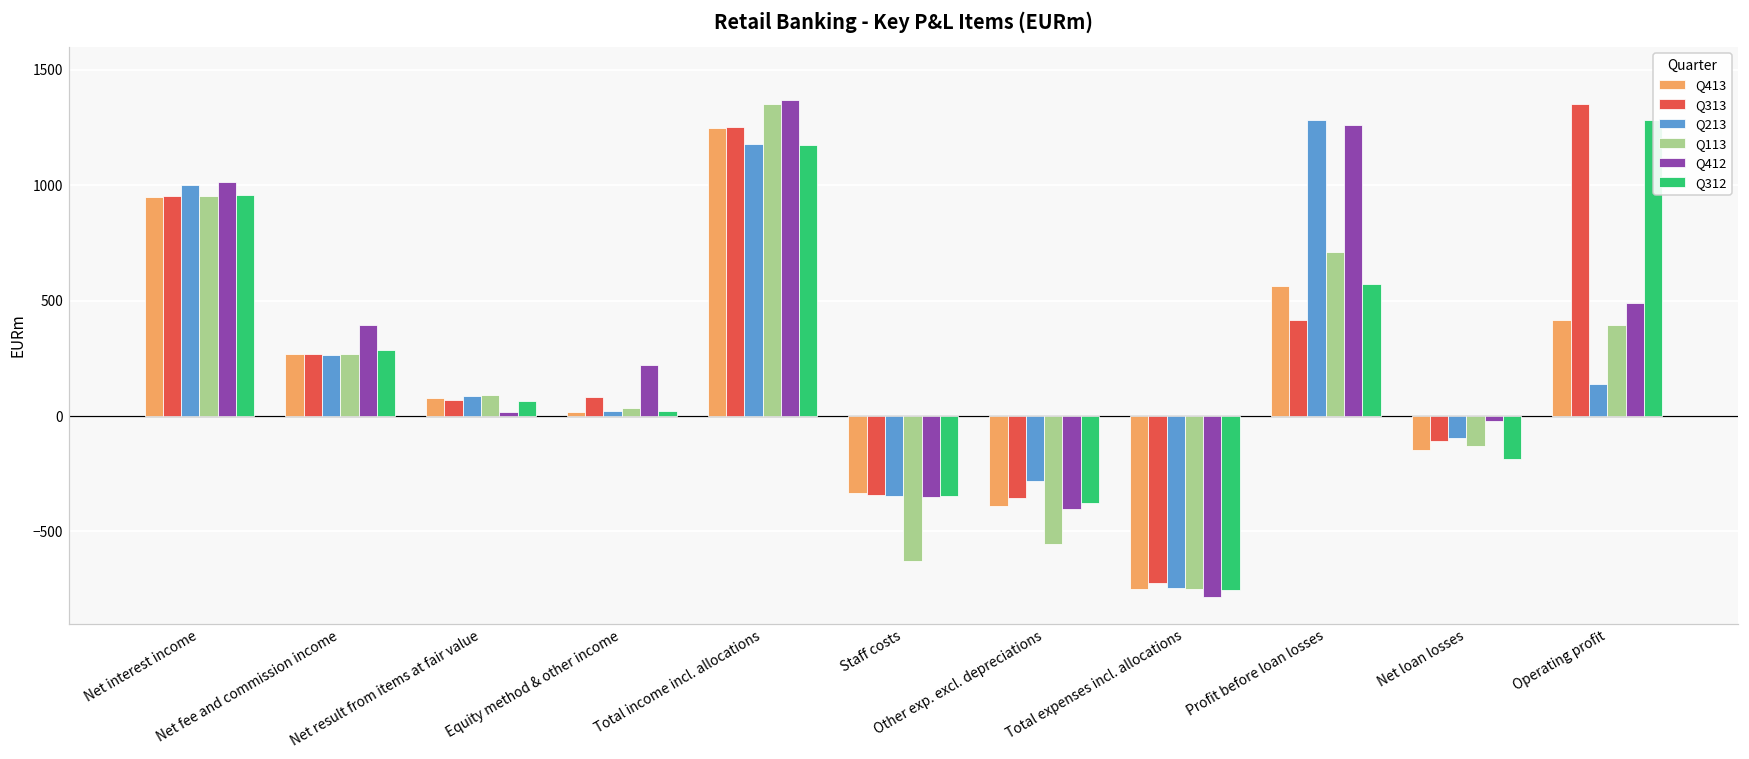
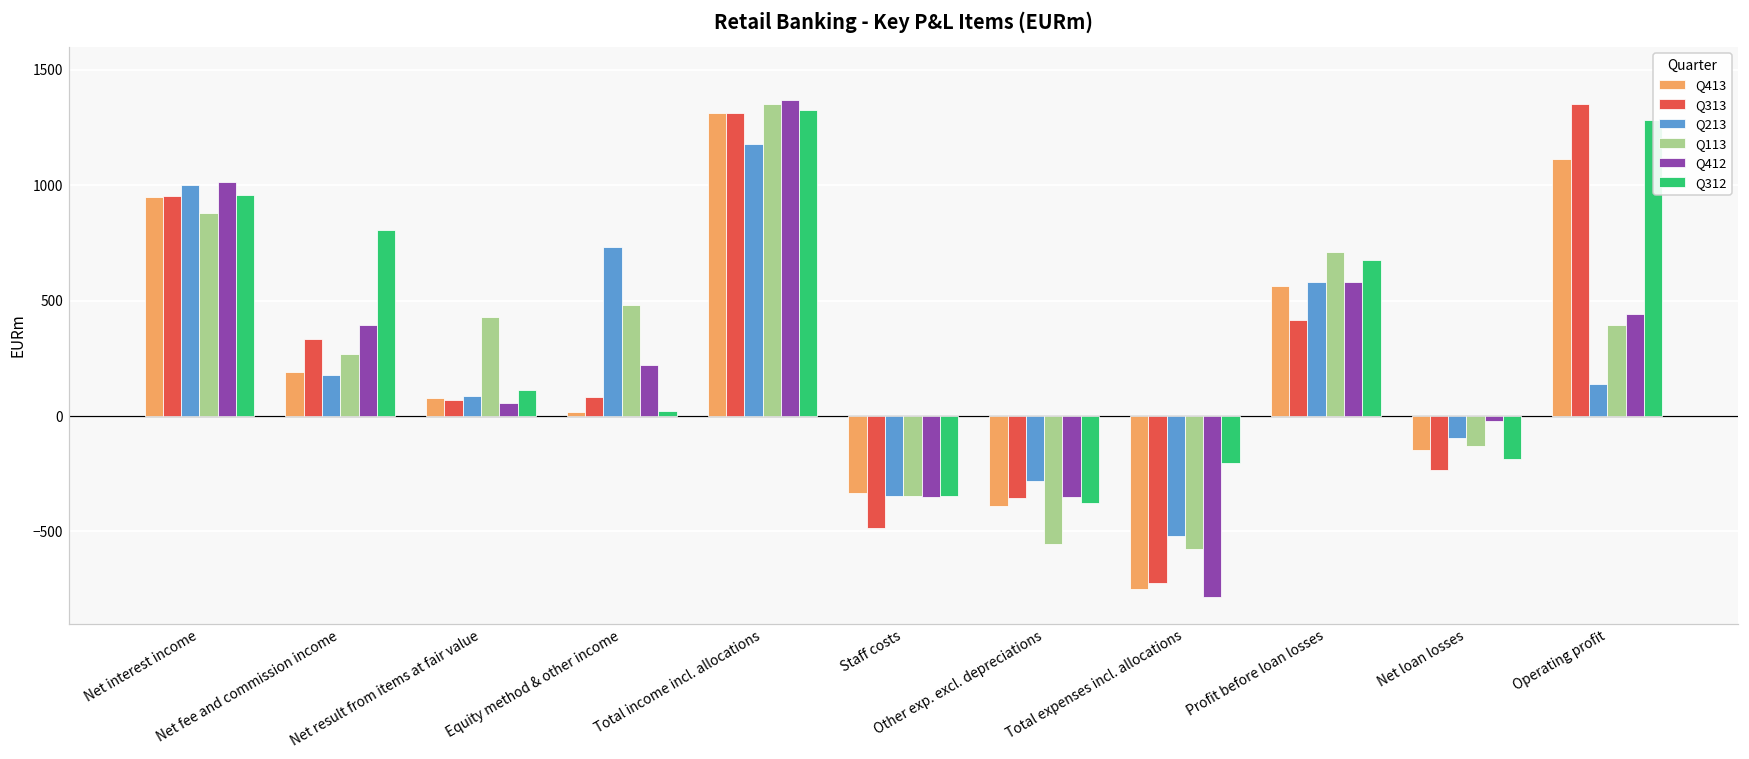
Q113, Net interest income: 960 -> 880
Q413, Net fee and commission income: 270 -> 190
Q313, Net fee and commission income: 270 -> 330
Q213, Net fee and commission income: 270 -> 180
Q312, Net fee and commission income: 290 -> 810
Q113, Net result from items at fair value: 90 -> 430
Q412, Net result from items at fair value: 20 -> 60
Q312, Net result from items at fair value: 70 -> 110
Q213, Equity method & other income: 20 -> 730
Q113, Equity method & other income: 40 -> 480
Q413, Total income incl. allocations: 1250 -> 1310
Q313, Total income incl. allocations: 1250 -> 1320
Q312, Total income incl. allocations: 1170 -> 1330
Q313, Staff costs: -340 -> -480
Q113, Staff costs: -630 -> -350
Q412, Other exp. excl. depreciations: -400 -> -350
Q213, Total expenses incl. allocations: -750 -> -520
Q113, Total expenses incl. allocations: -750 -> -570
Q312, Total expenses incl. allocations: -760 -> -200
Q213, Profit before loan losses: 1280 -> 580
Q412, Profit before loan losses: 1260 -> 580
Q312, Profit before loan losses: 570 -> 680
Q313, Net loan losses: -110 -> -240
Q413, Operating profit: 420 -> 1110
Q412, Operating profit: 490 -> 440
